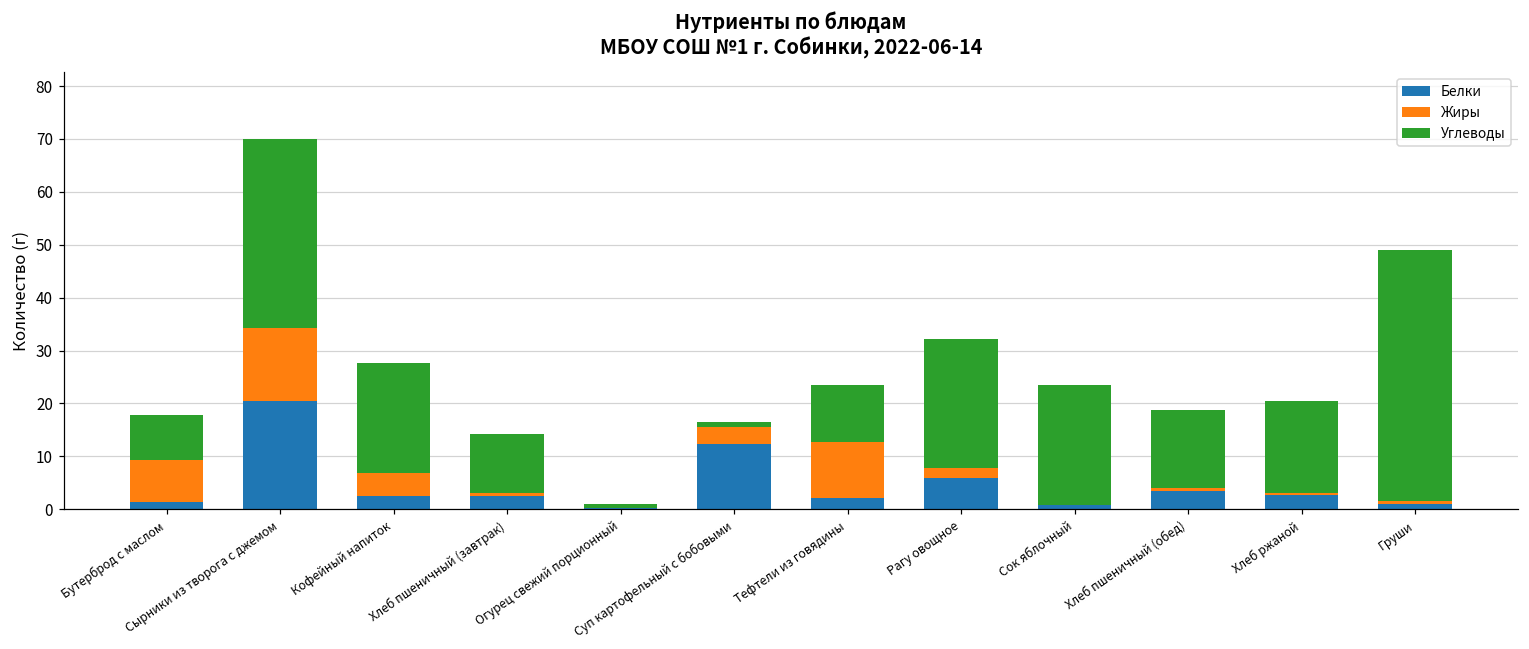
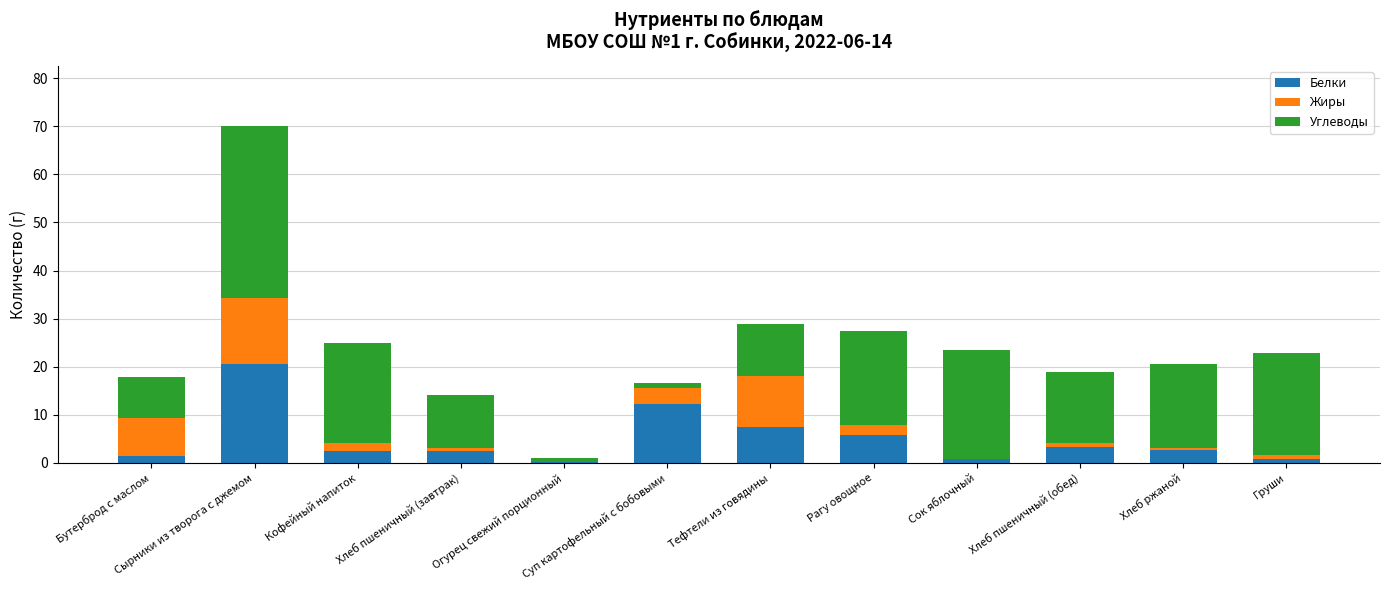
Жиры, Кофейный напиток: 4 -> 2
Белки, Тефтели из говядины: 2 -> 7
Углеводы, Рагу овощное: 24 -> 19
Углеводы, Груши: 47 -> 21
